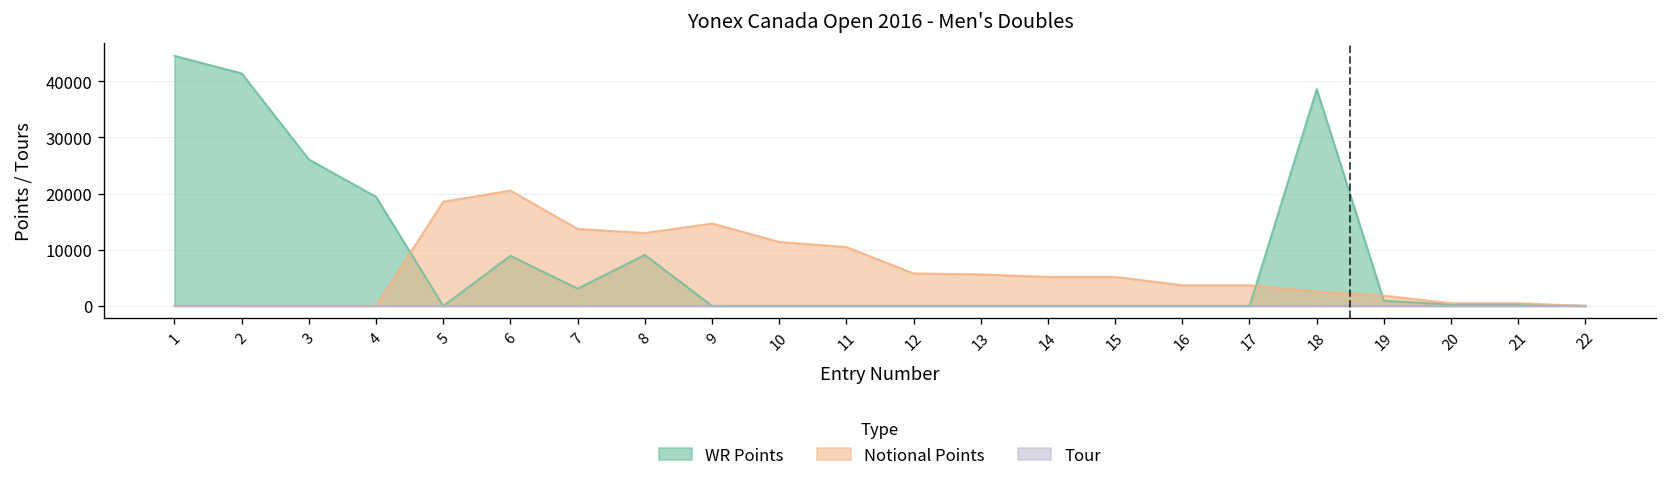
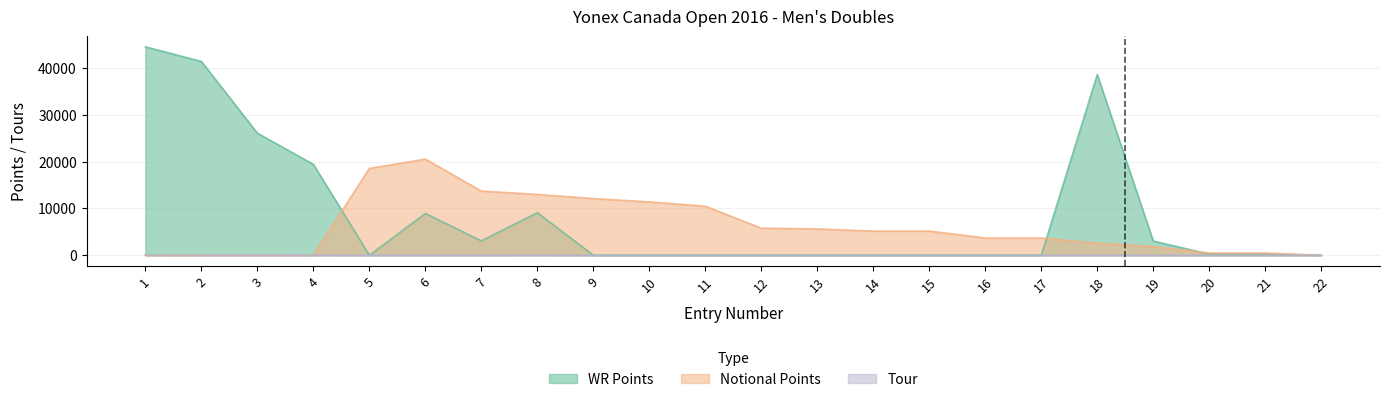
Notional Points, 9: 15000 -> 12000
WR Points, 19: 1000 -> 3000
